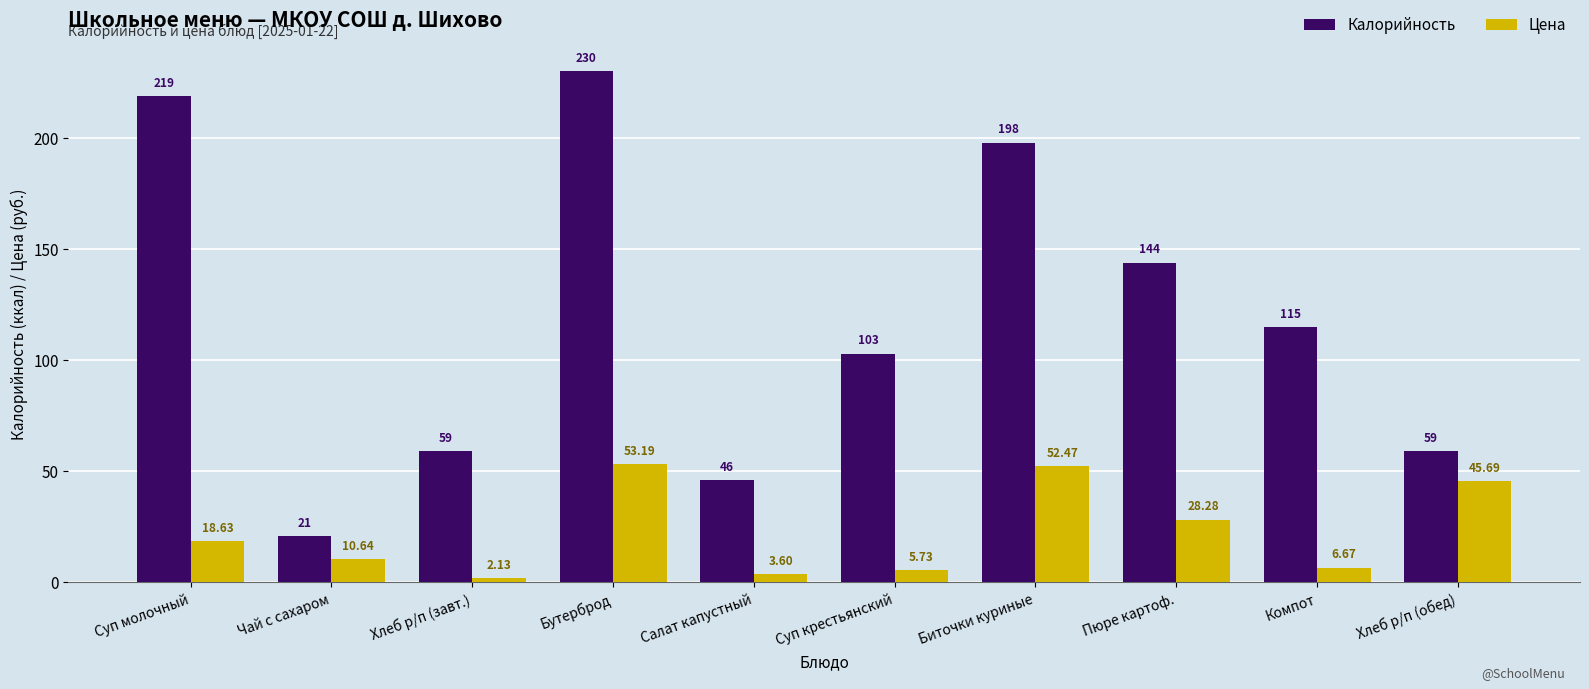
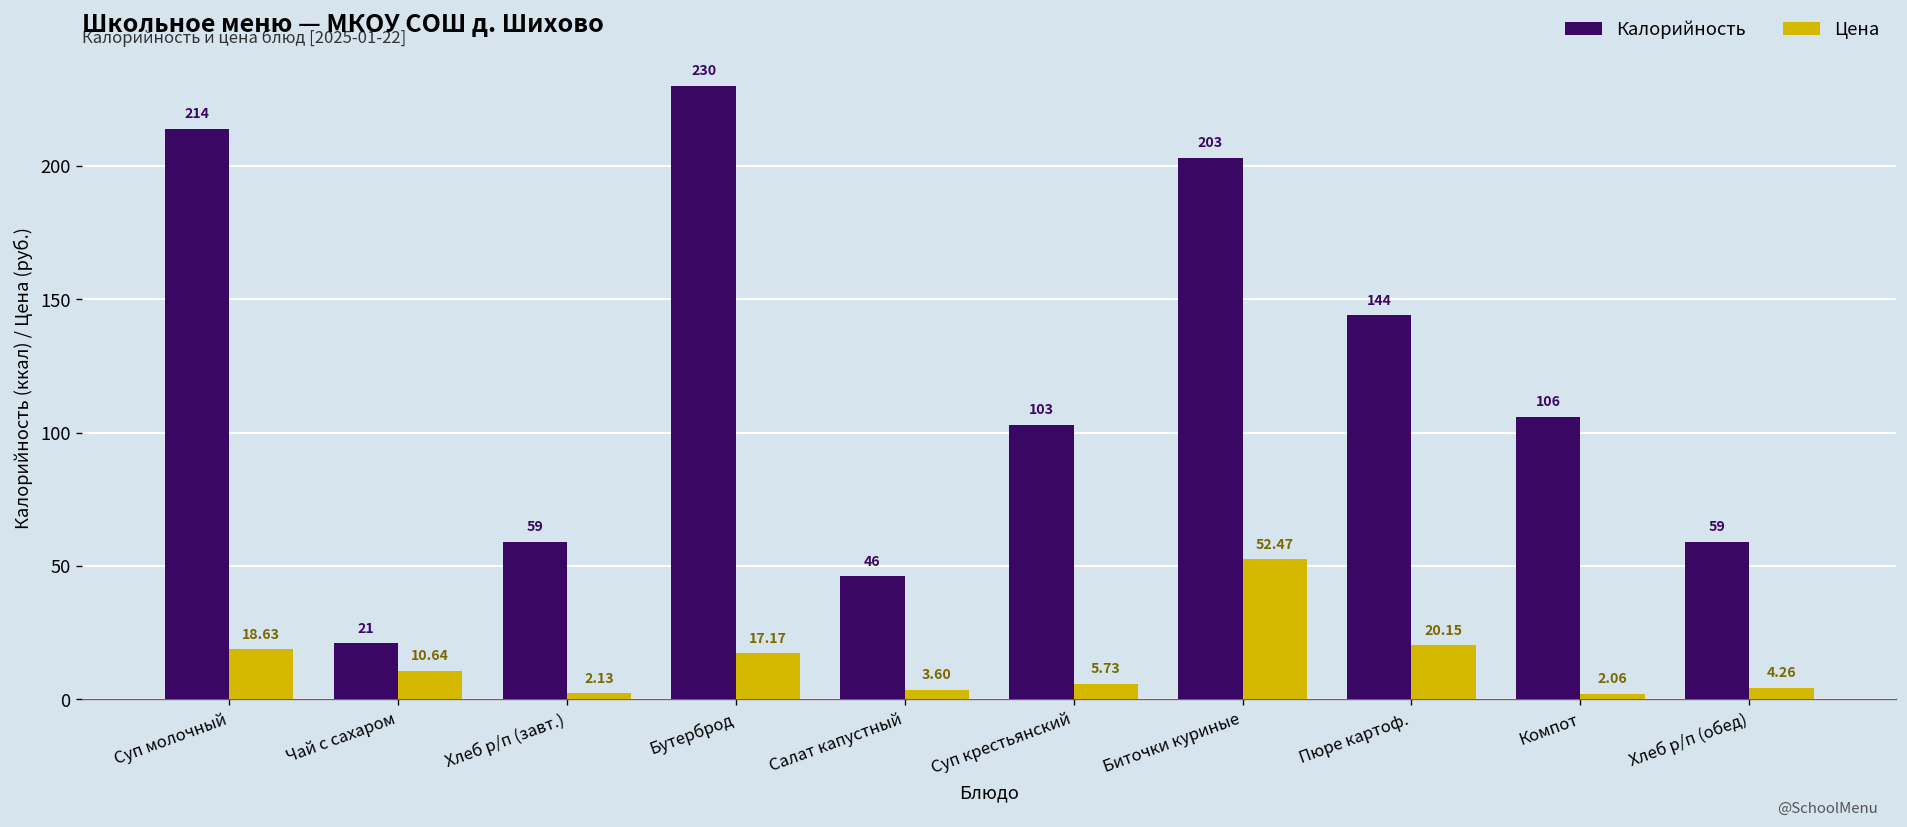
Калорийность, Суп молочный: 219 -> 214
Цена, Бутерброд: 53.19 -> 17.17
Калорийность, Биточки куриные: 198 -> 203
Цена, Пюре картоф.: 28.28 -> 20.15
Калорийность, Компот: 115 -> 106
Цена, Компот: 6.67 -> 2.06
Цена, Хлеб р/п (обед): 45.69 -> 4.26
